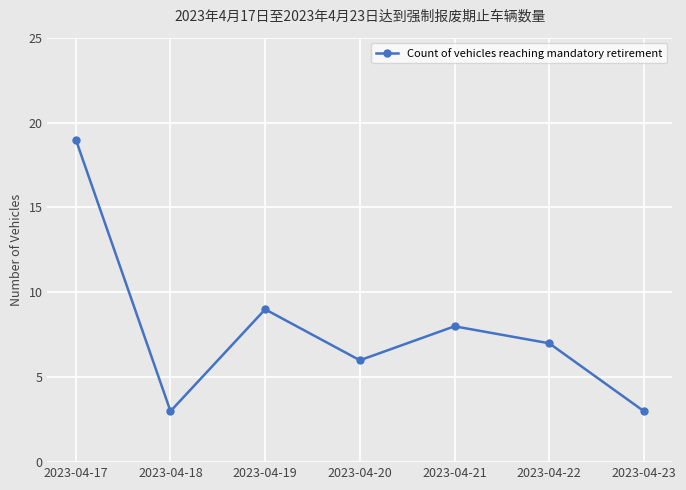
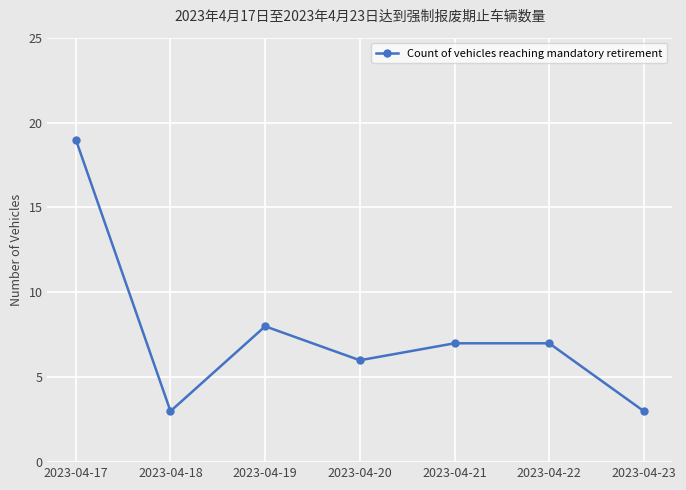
2023-04-19: 9 -> 8
2023-04-21: 8 -> 7
